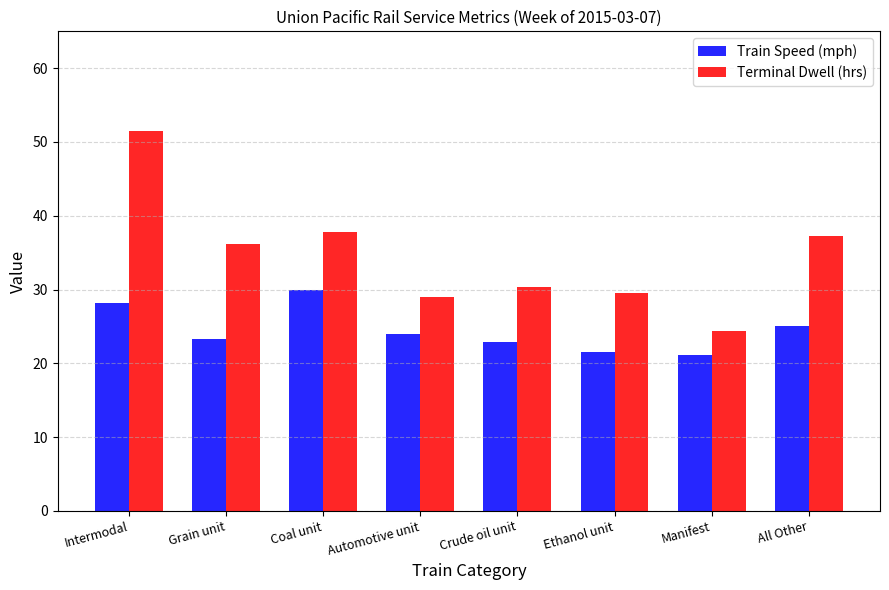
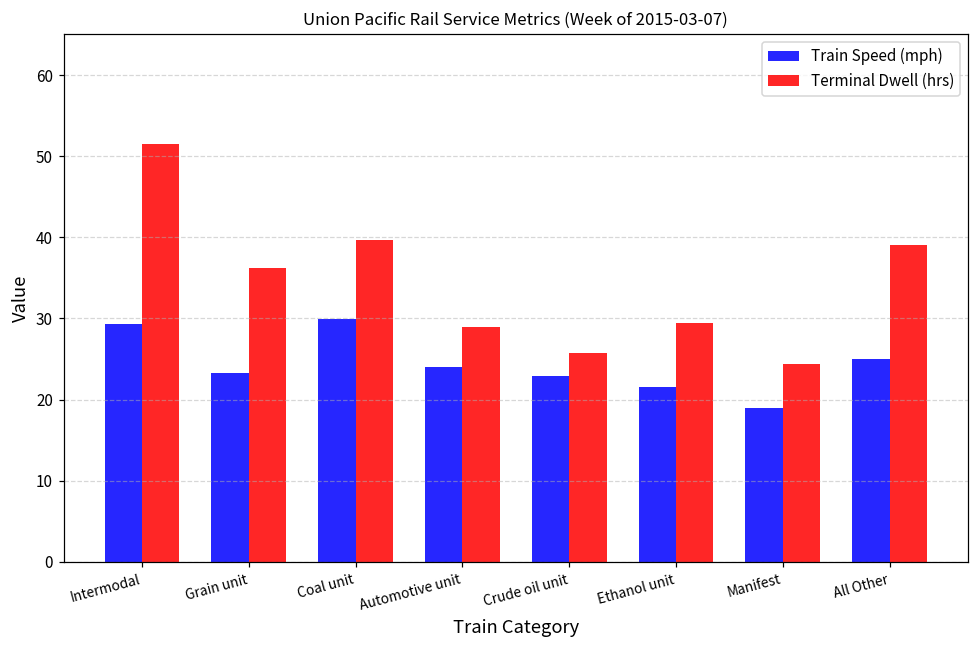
Train Speed (mph), Intermodal: 28 -> 29
Terminal Dwell (hrs), Coal unit: 38 -> 40
Terminal Dwell (hrs), Crude oil unit: 30 -> 26
Train Speed (mph), Manifest: 21 -> 19
Terminal Dwell (hrs), All Other: 37 -> 39
